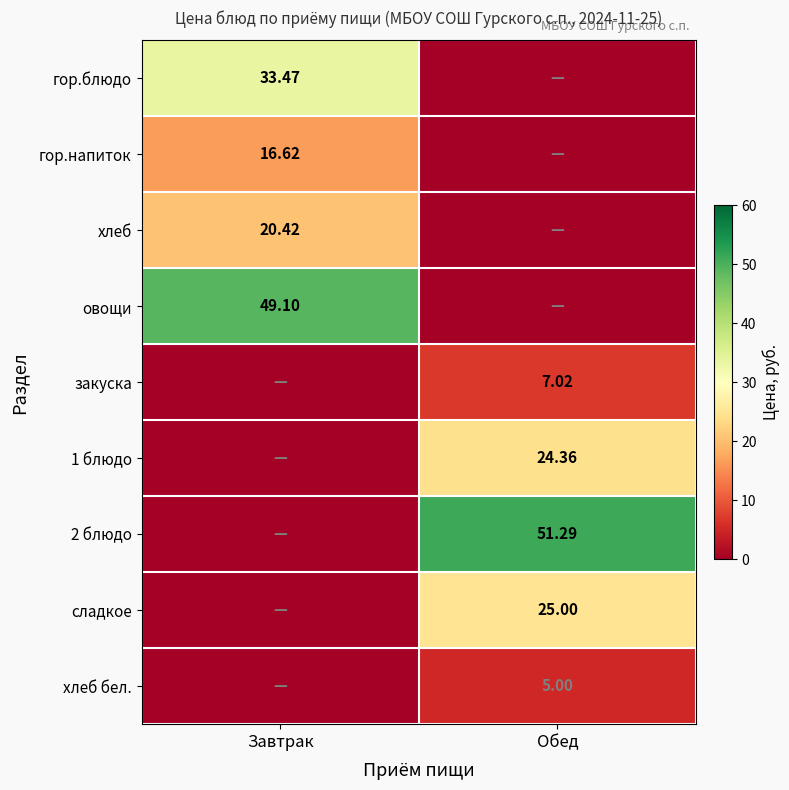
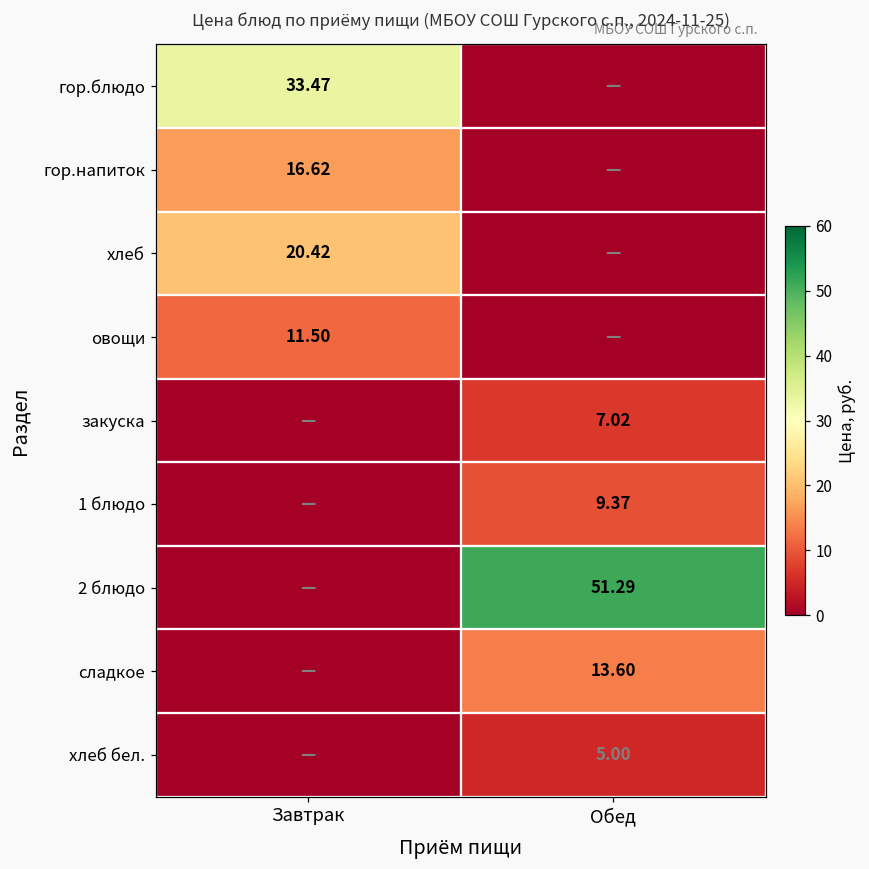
овощи, Завтрак: 49.10 -> 11.50
1 блюдо, Обед: 24.36 -> 9.37
сладкое, Обед: 25.00 -> 13.60
